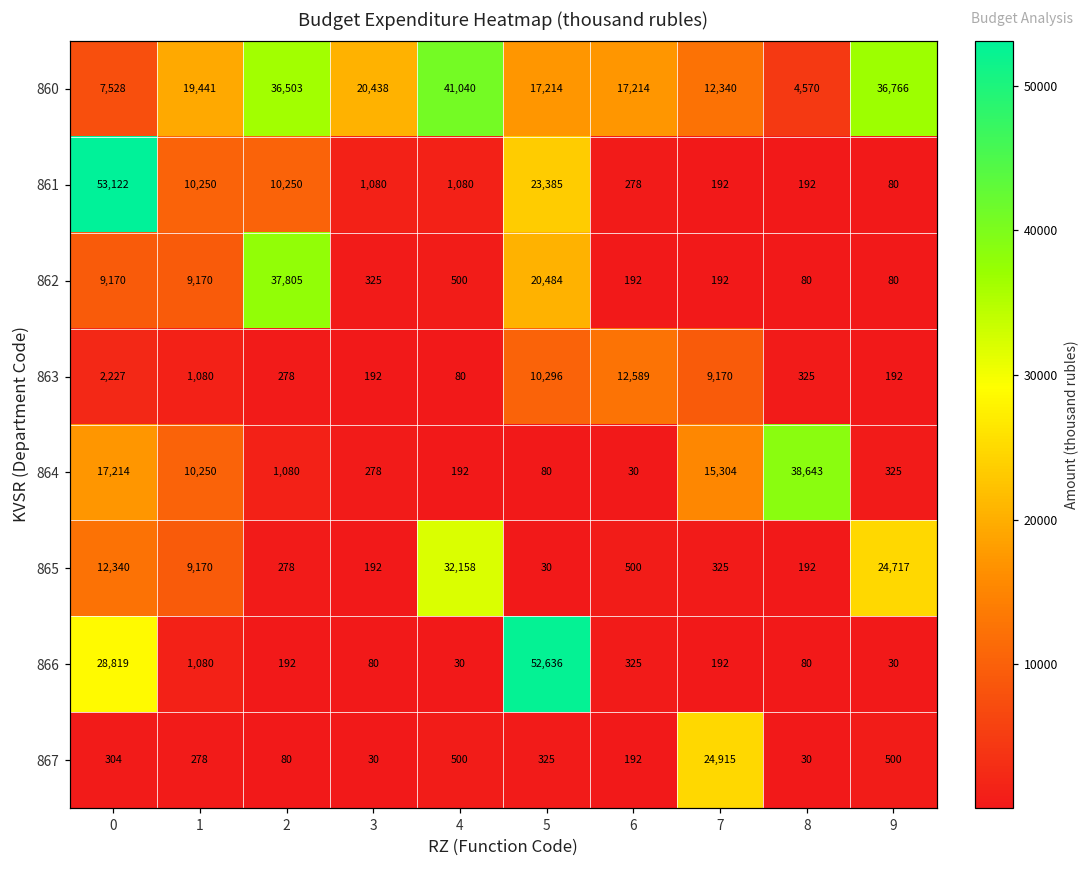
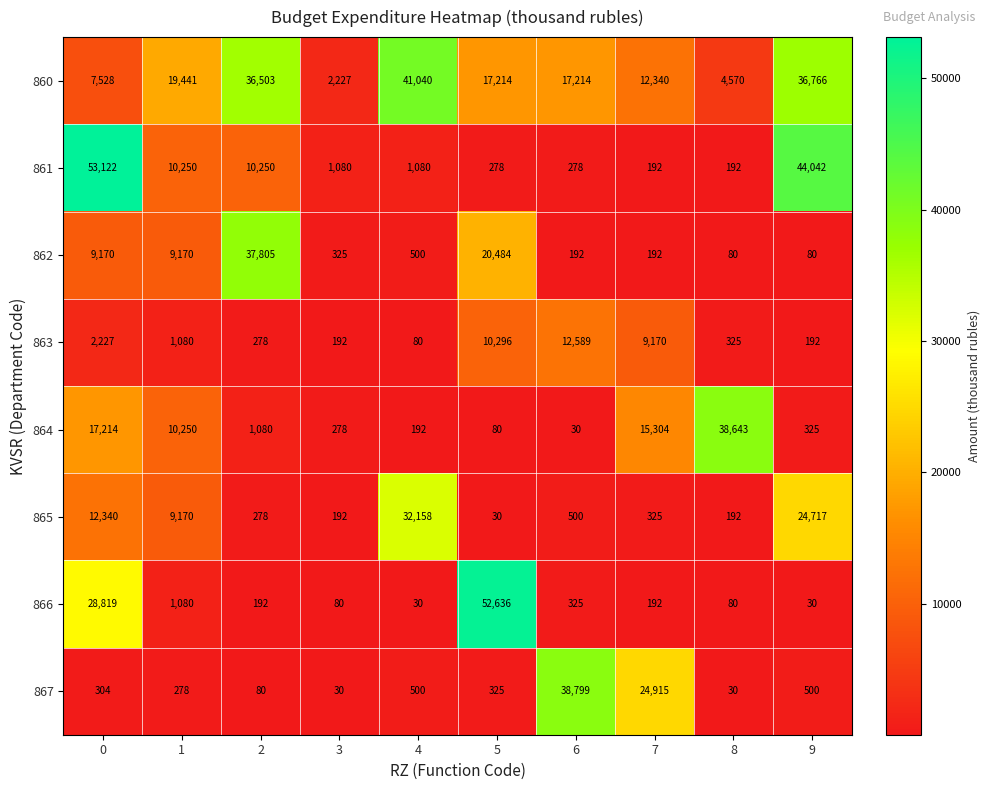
860, 3: 20,438 -> 2,227
861, 5: 23,385 -> 278
861, 9: 80 -> 44,042
867, 6: 192 -> 38,799
